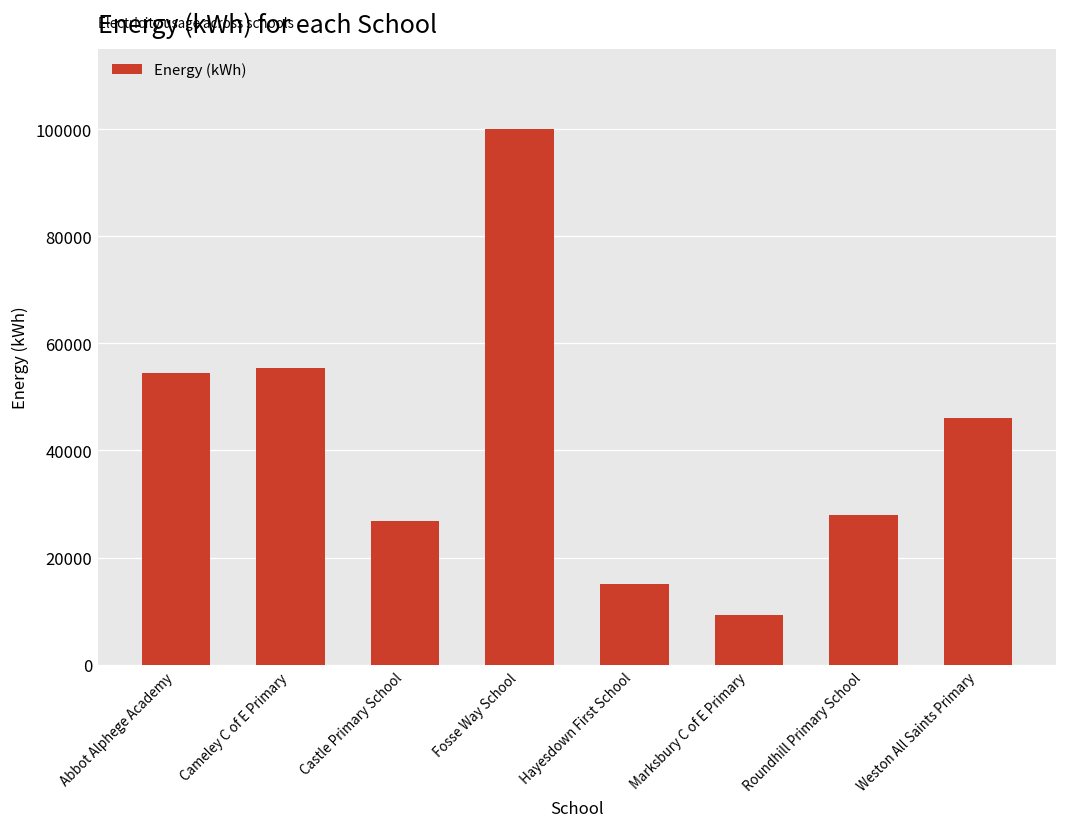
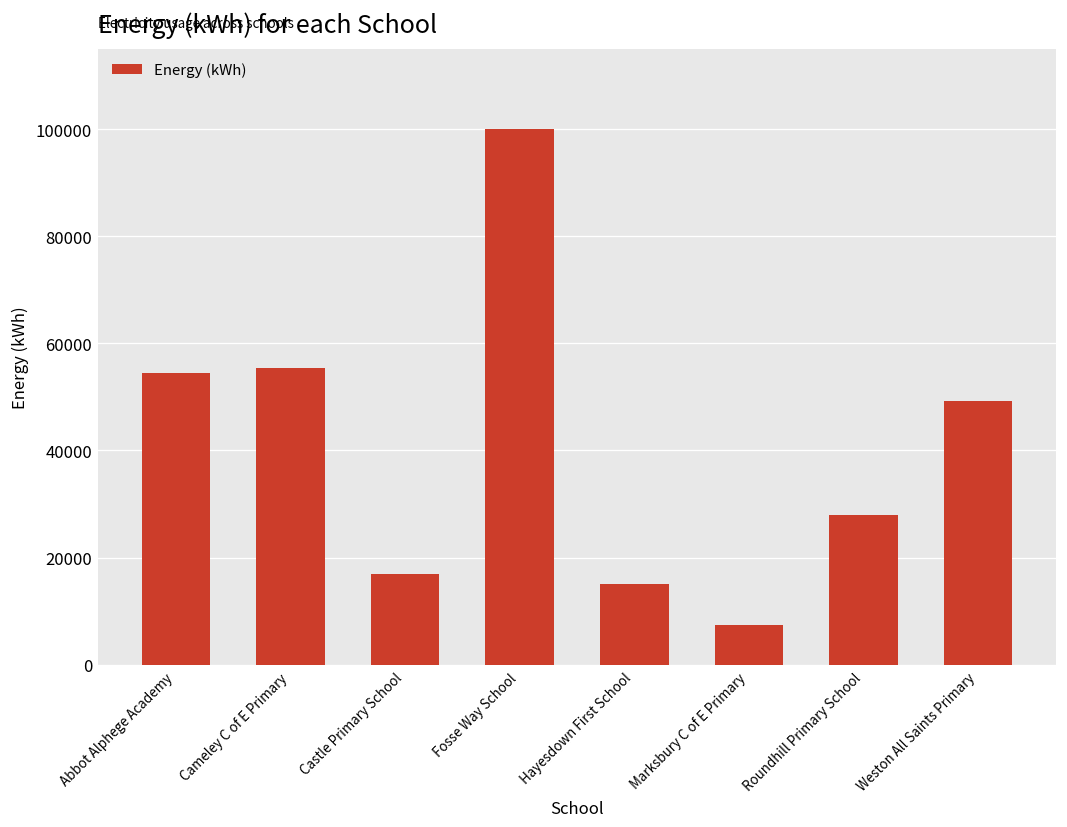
Castle Primary School: 27000 -> 17000
Marksbury C of E Primary: 9000 -> 7000
Weston All Saints Primary: 46000 -> 49000
